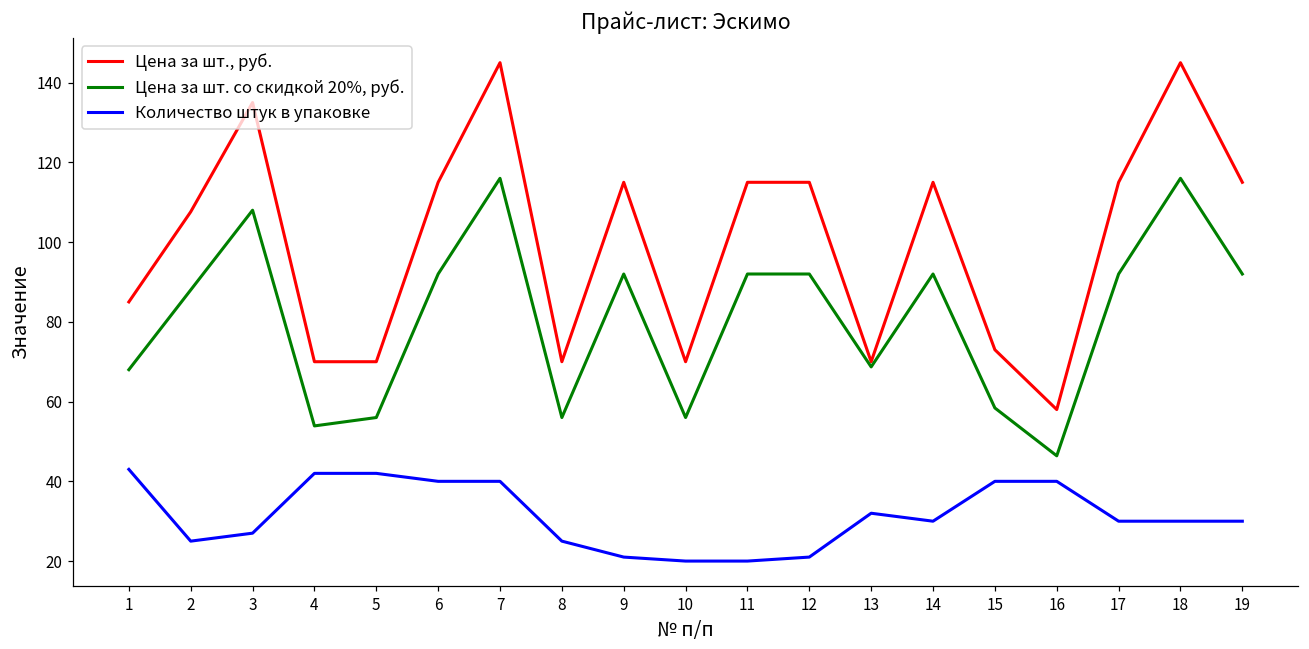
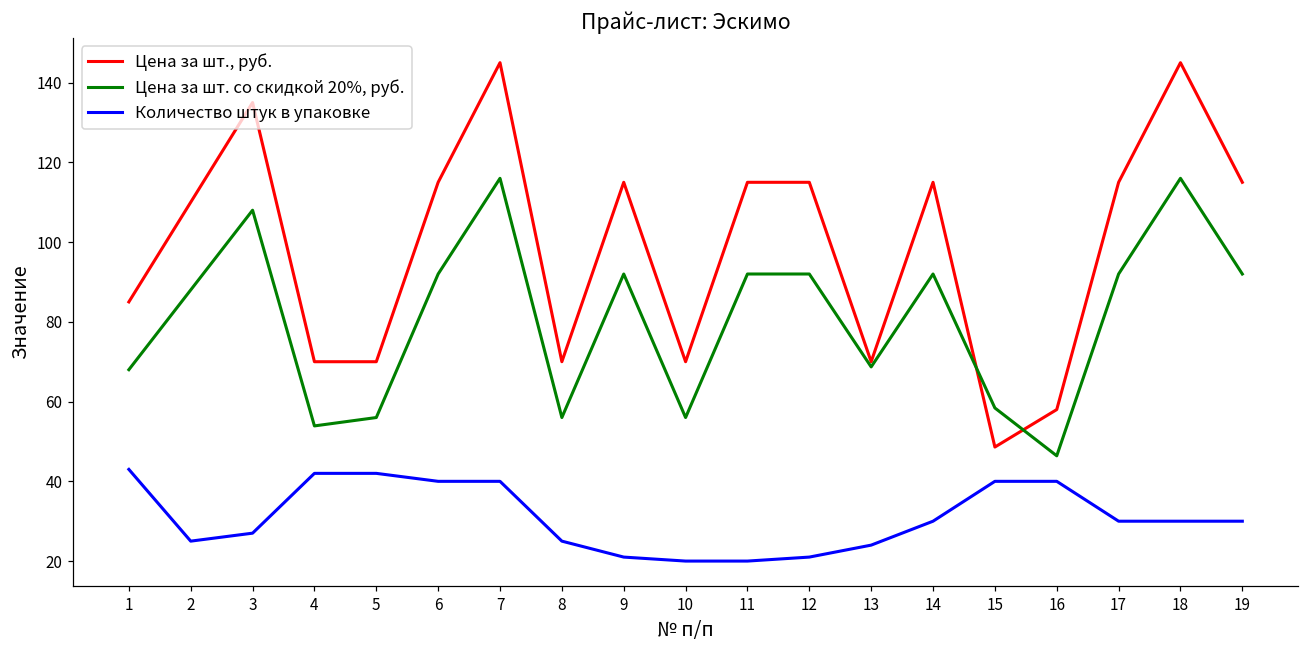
Цена за шт., руб., 2: 108 -> 110
Количество штук в упаковке, 13: 32 -> 24
Цена за шт., руб., 15: 73 -> 49
